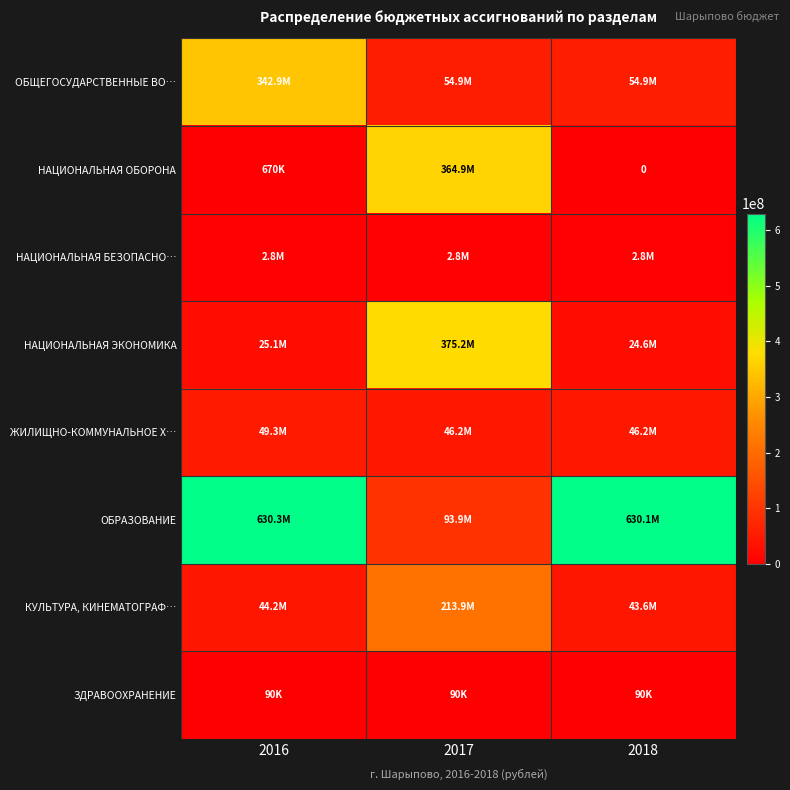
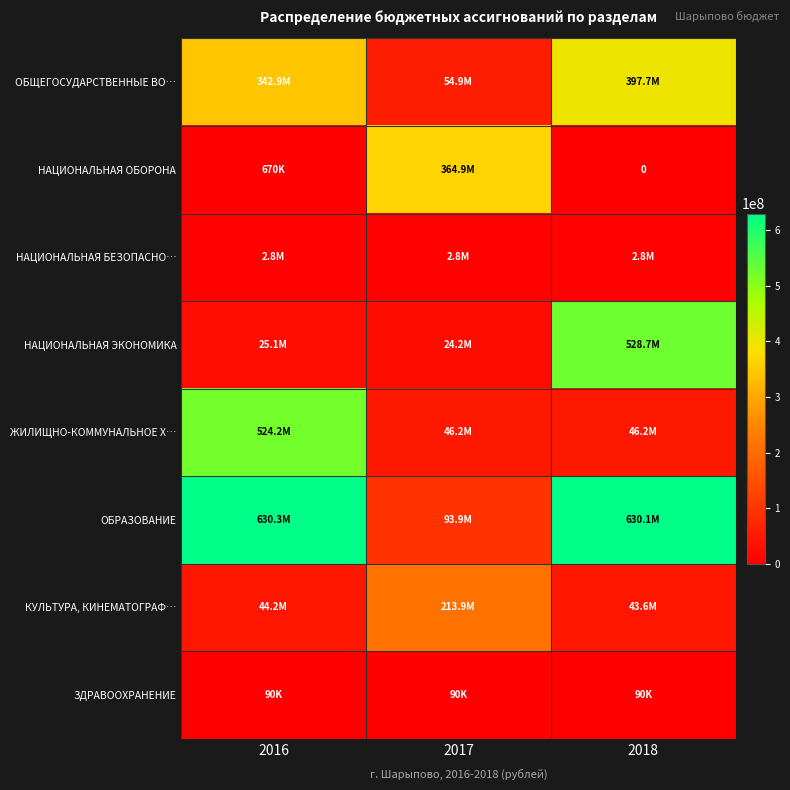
ОБЩЕГОСУДАРСТВЕННЫЕ ВО…, 2018: 54.9M -> 397.7M
НАЦИОНАЛЬНАЯ ЭКОНОМИКА, 2017: 375.2M -> 24.2M
НАЦИОНАЛЬНАЯ ЭКОНОМИКА, 2018: 24.6M -> 528.7M
ЖИЛИЩНО-КОММУНАЛЬНОЕ Х…, 2016: 49.3M -> 524.2M
